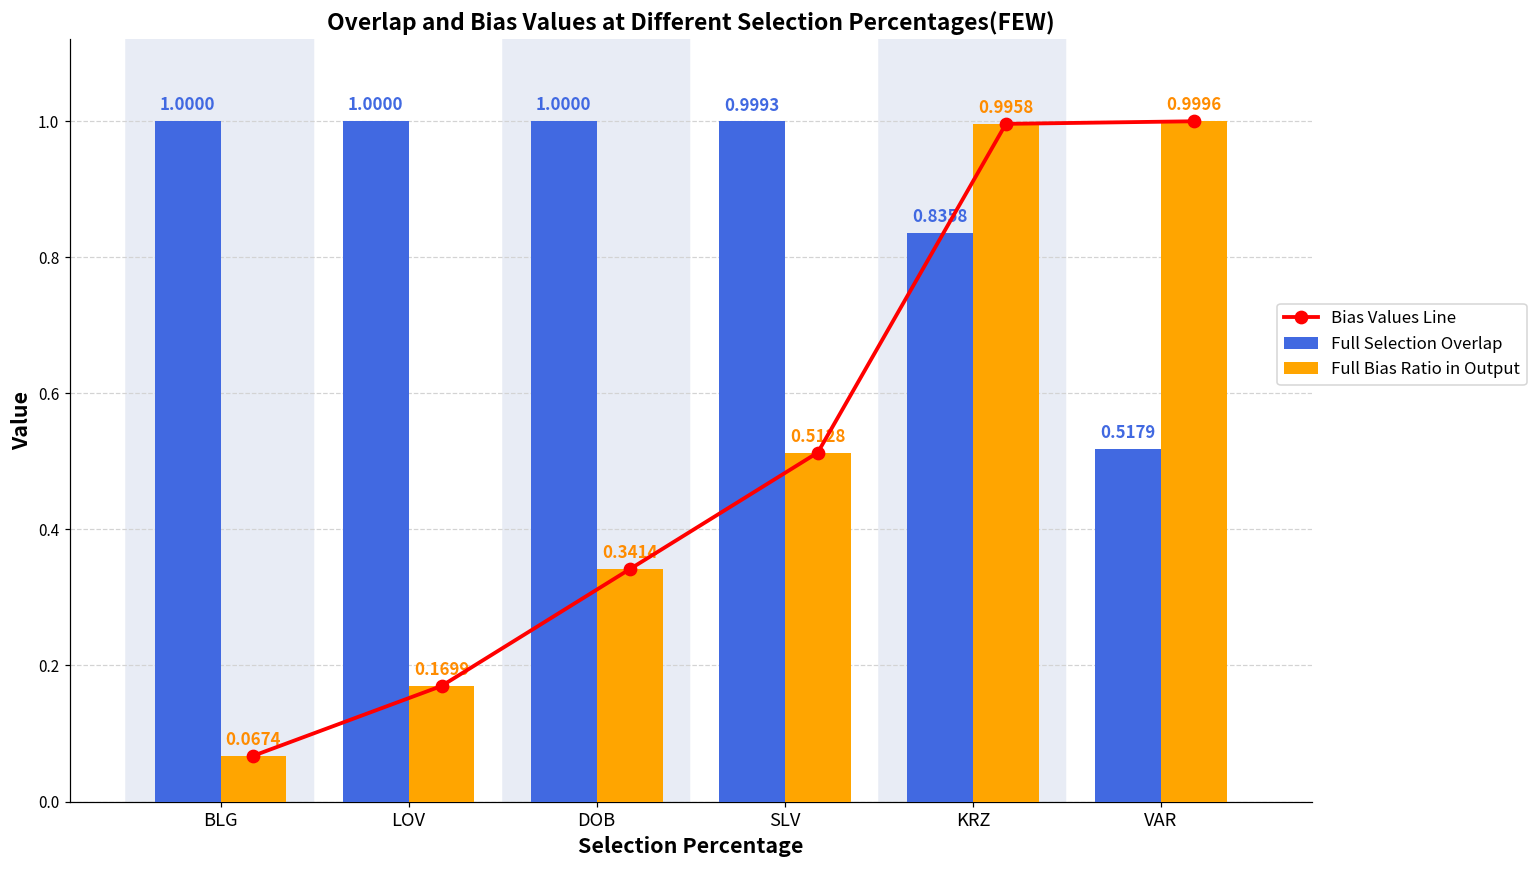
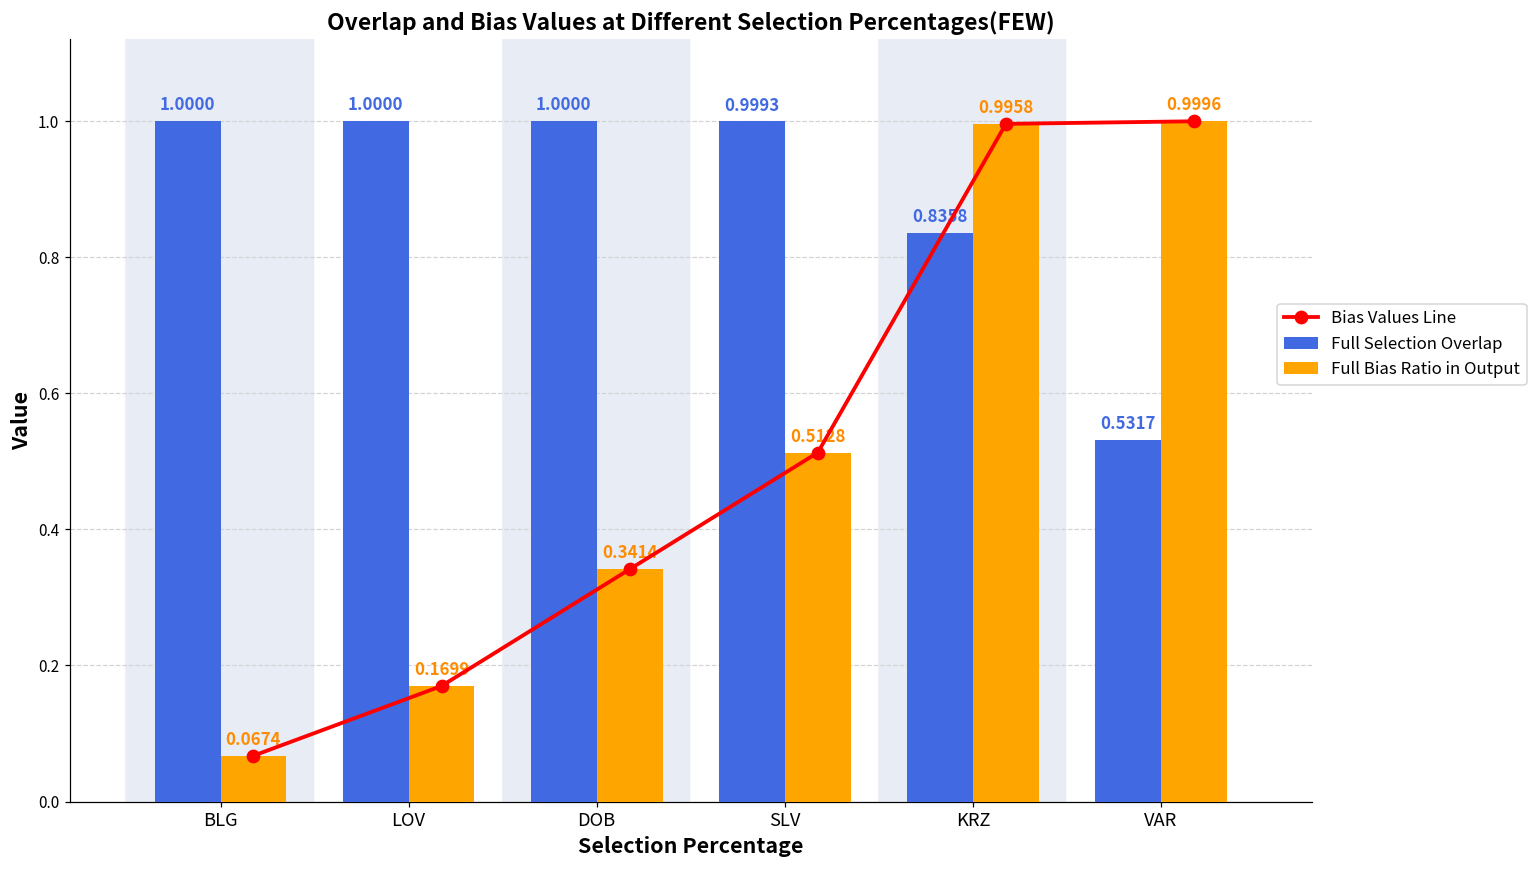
Full Selection Overlap, VAR: 0.5179 -> 0.5317
